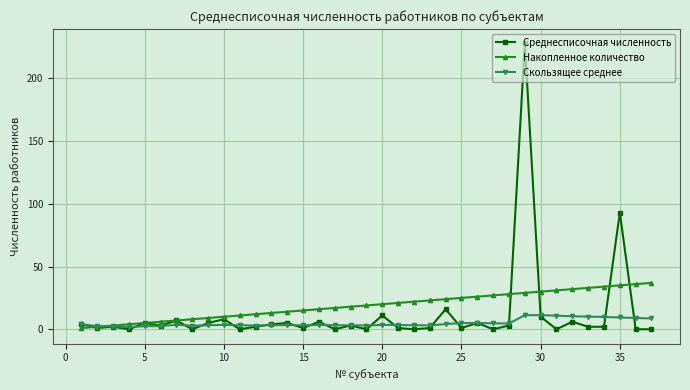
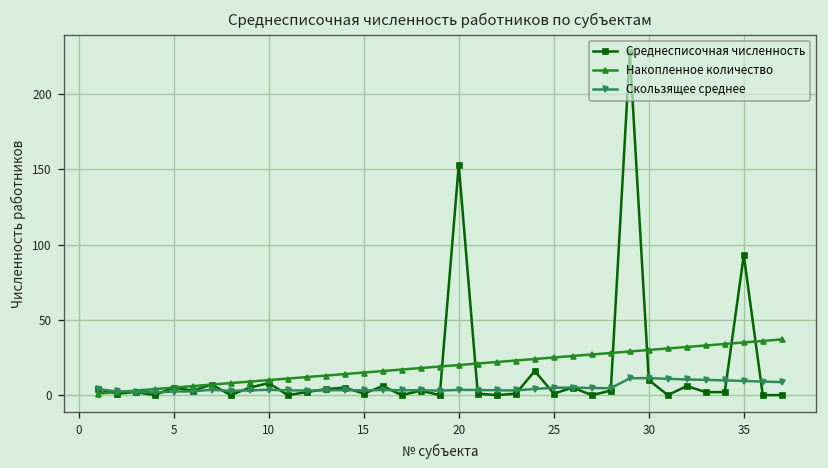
Среднесписочная численность, 20: 11 -> 153
